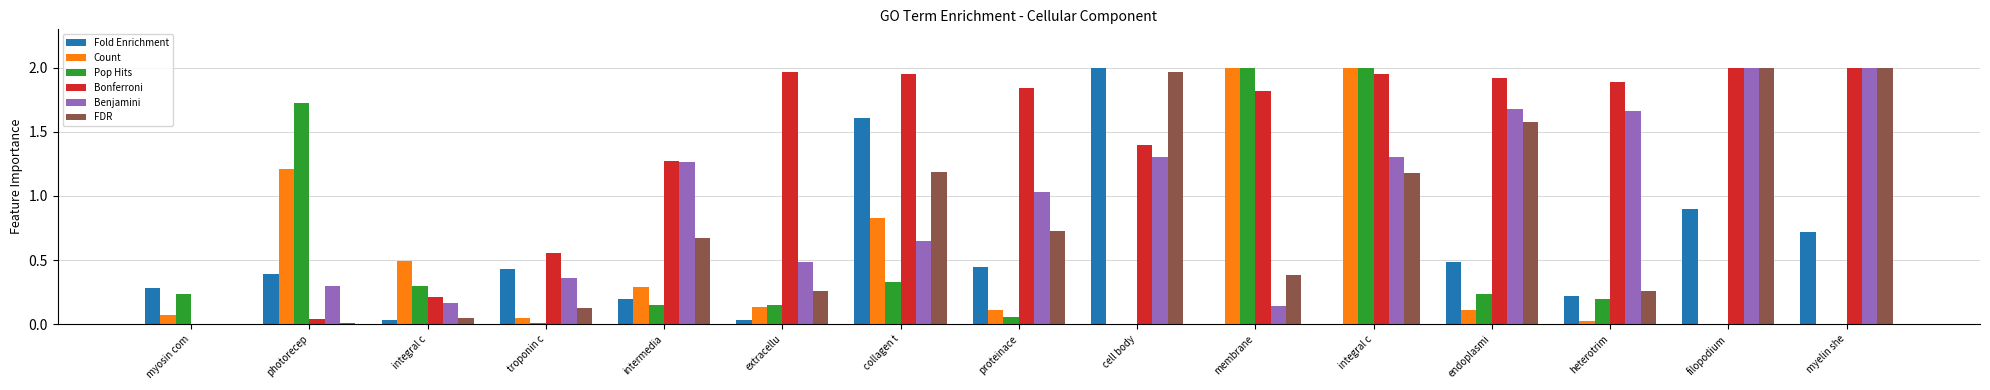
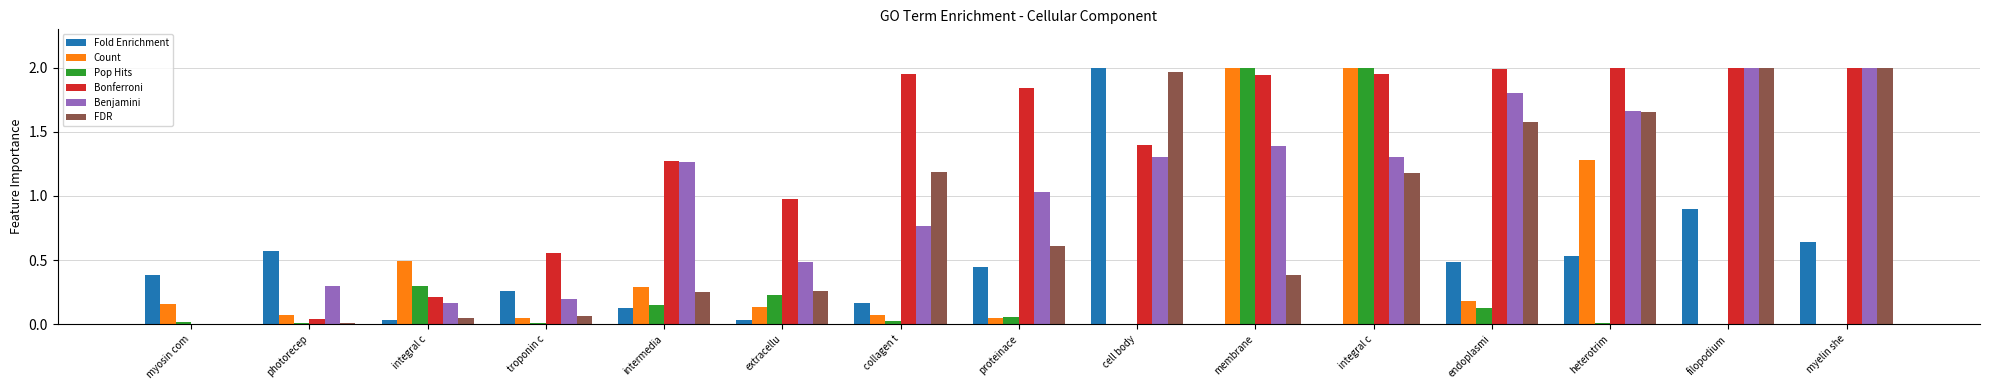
Fold Enrichment, myosin com: 0.28 -> 0.38
Count, myosin com: 0.07 -> 0.16
Pop Hits, myosin com: 0.24 -> 0.02
Fold Enrichment, photorecep: 0.39 -> 0.57
Count, photorecep: 1.21 -> 0.07
Pop Hits, photorecep: 1.72 -> 0.01
Fold Enrichment, troponin c: 0.43 -> 0.26
Benjamini, troponin c: 0.36 -> 0.20
FDR, troponin c: 0.13 -> 0.07
Fold Enrichment, intermedia: 0.20 -> 0.13
FDR, intermedia: 0.67 -> 0.25
Pop Hits, extracellu: 0.15 -> 0.23
Bonferroni, extracellu: 1.97 -> 0.98
Fold Enrichment, collagen t: 1.61 -> 0.17
Count, collagen t: 0.83 -> 0.07
Pop Hits, collagen t: 0.33 -> 0.02
Benjamini, collagen t: 0.65 -> 0.77
Count, proteinace: 0.11 -> 0.04
FDR, proteinace: 0.73 -> 0.61
Bonferroni, membrane: 1.82 -> 1.95
Benjamini, membrane: 0.14 -> 1.39
Count, endoplasmi: 0.11 -> 0.18
Pop Hits, endoplasmi: 0.24 -> 0.13
Bonferroni, endoplasmi: 1.92 -> 1.99
Benjamini, endoplasmi: 1.68 -> 1.80
Fold Enrichment, heterotrim: 0.22 -> 0.53
Count, heterotrim: 0.02 -> 1.28
Pop Hits, heterotrim: 0.20 -> 0.01
Bonferroni, heterotrim: 1.89 -> 1.99
FDR, heterotrim: 0.26 -> 1.65
Fold Enrichment, myelin she: 0.72 -> 0.64
